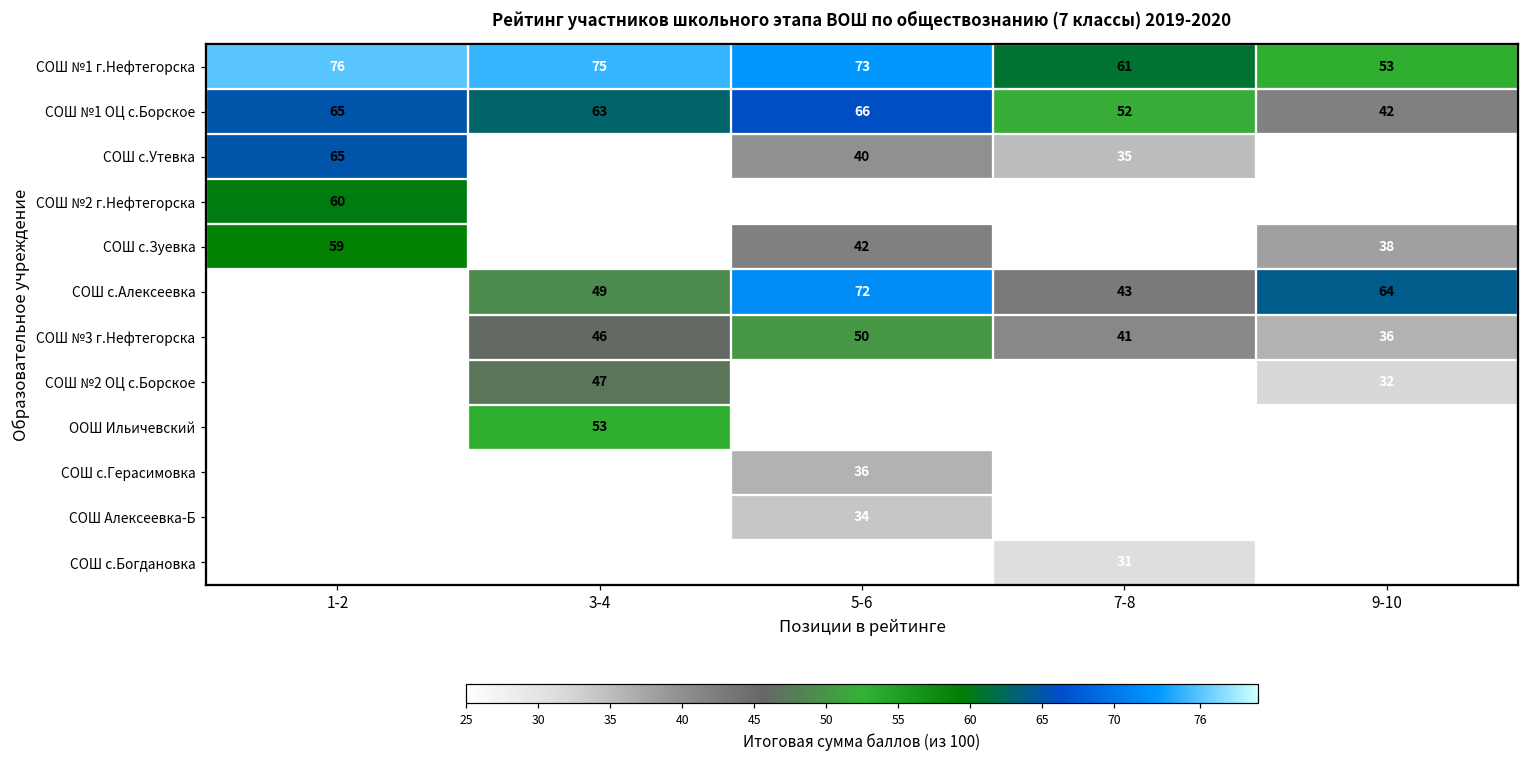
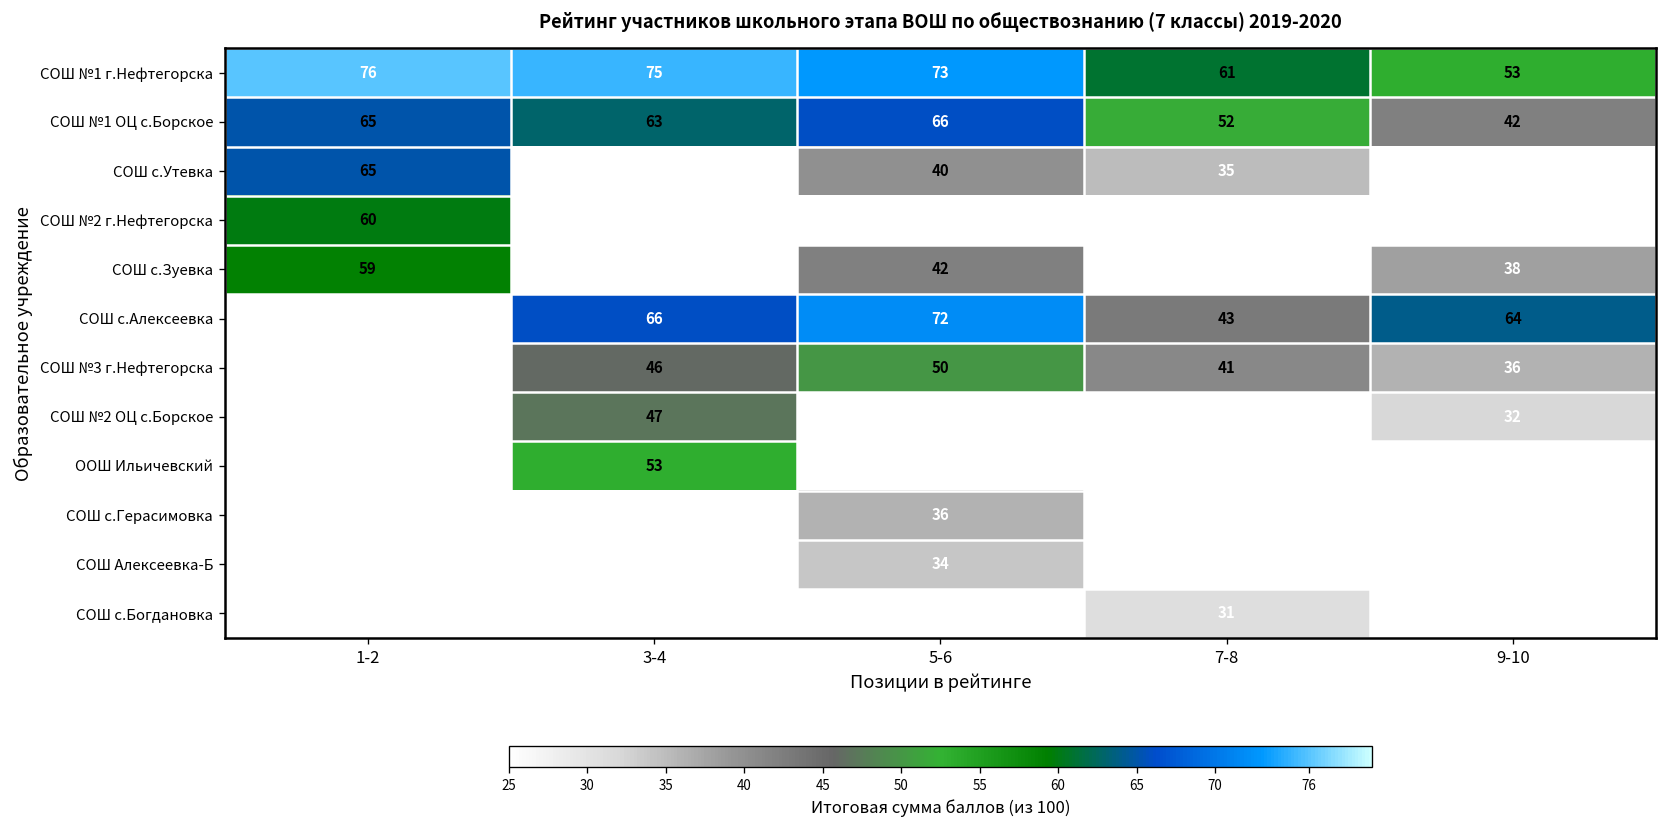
СОШ с.Алексеевка, 3-4: 49 -> 66
